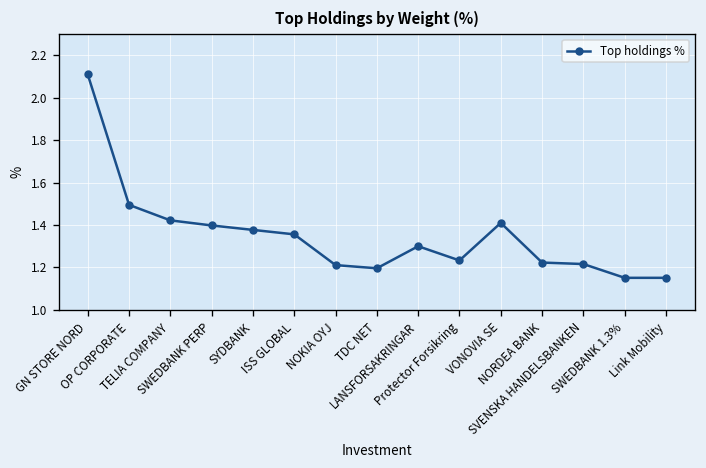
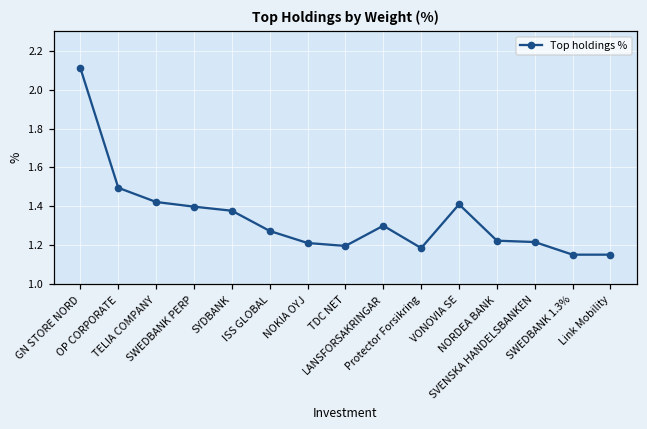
ISS GLOBAL: 1.36 -> 1.27
Protector Forsikring: 1.23 -> 1.19
